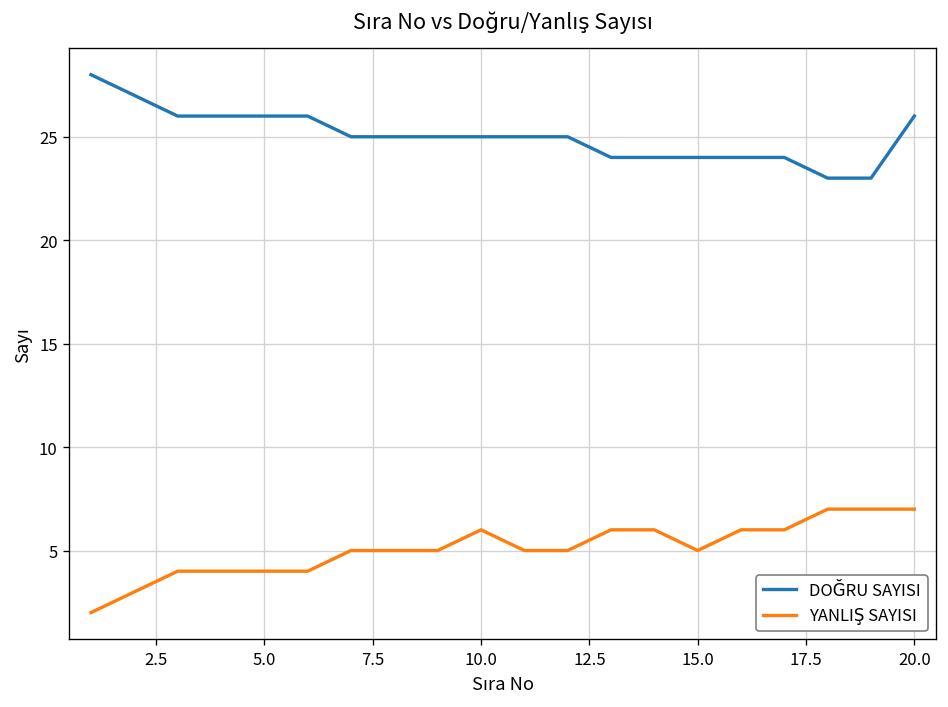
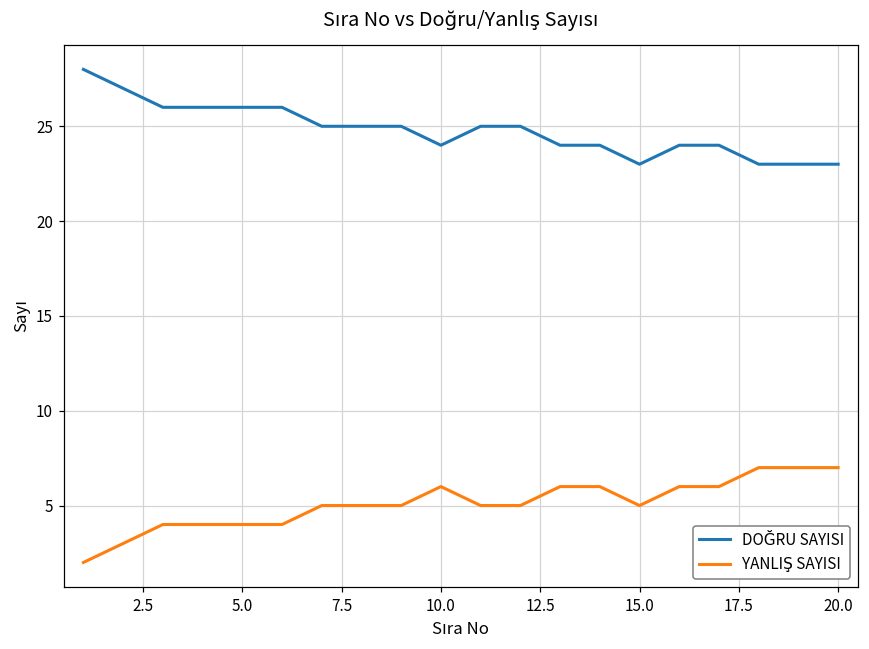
DOĞRU SAYISI, 10.0: 25 -> 24
DOĞRU SAYISI, 15.0: 24 -> 23
DOĞRU SAYISI, 20.0: 26 -> 23
